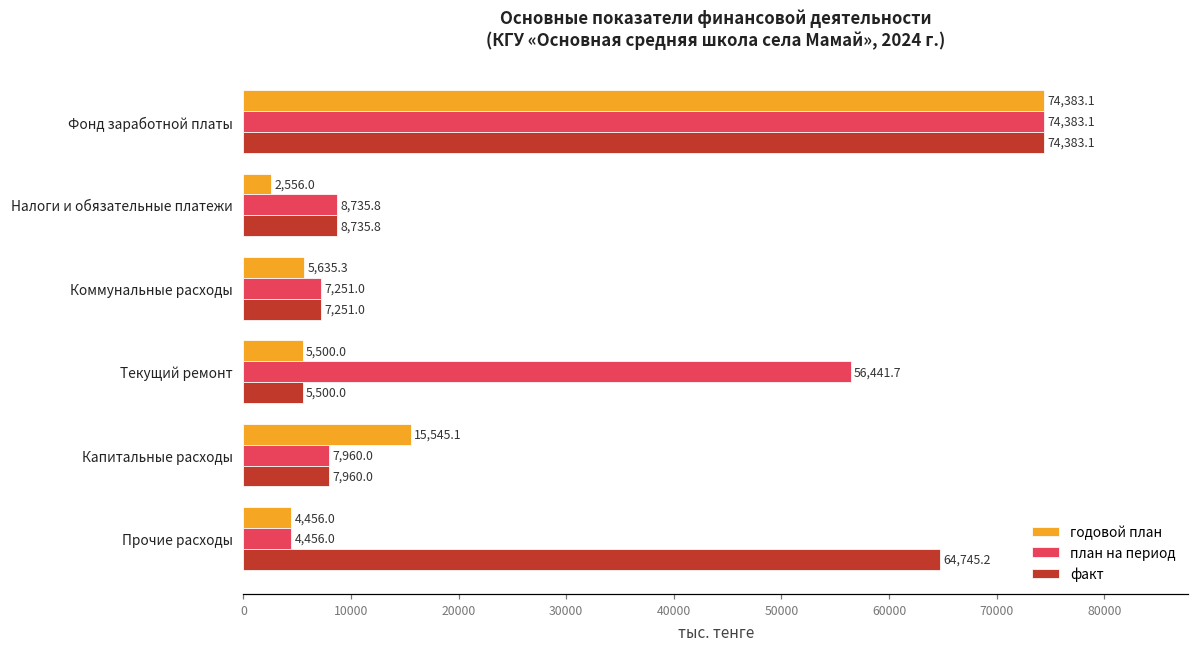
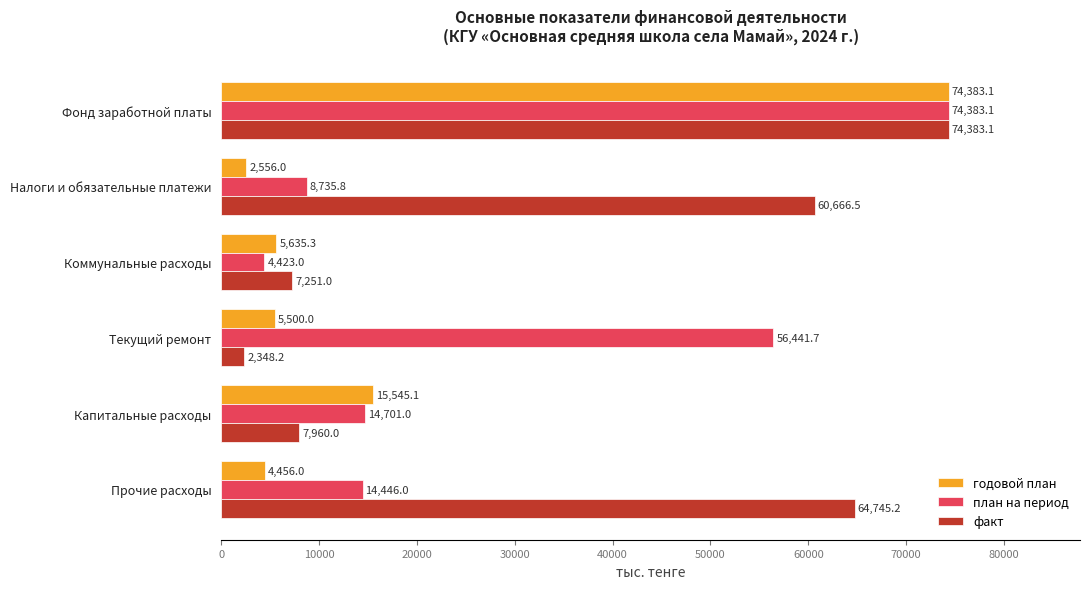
факт, Налоги и обязательные платежи: 8,735.8 -> 60,666.5
план на период, Коммунальные расходы: 7,251.0 -> 4,423.0
факт, Текущий ремонт: 5,500.0 -> 2,348.2
план на период, Капитальные расходы: 7,960.0 -> 14,701.0
план на период, Прочие расходы: 4,456.0 -> 14,446.0
